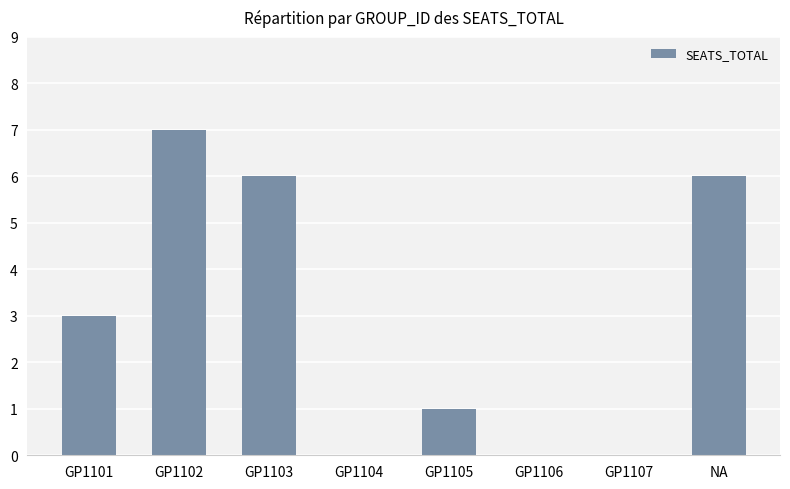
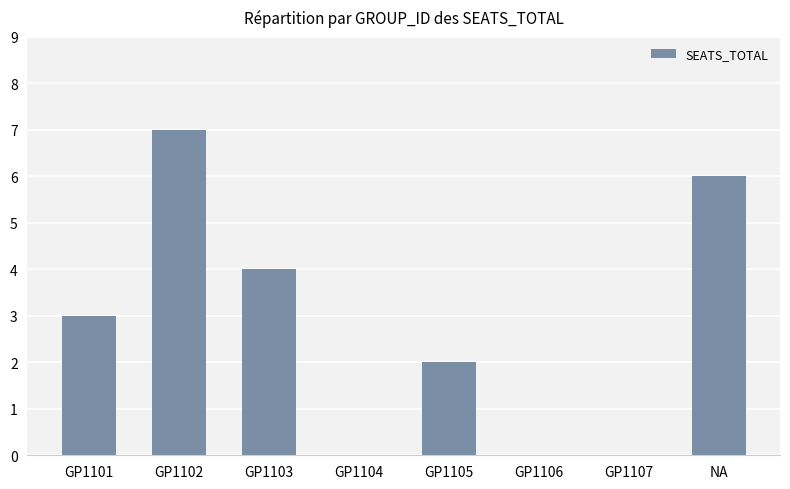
GP1103: 6 -> 4
GP1105: 1 -> 2
